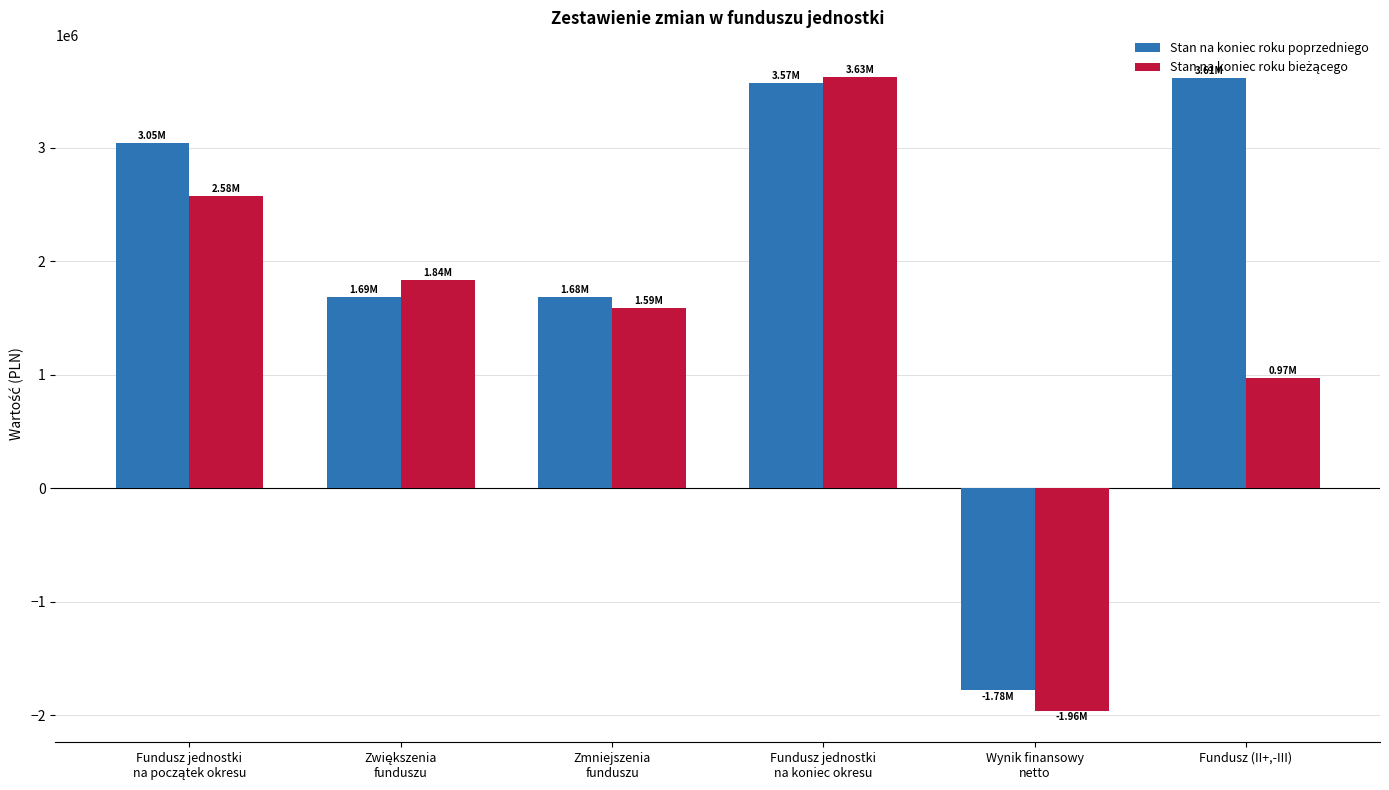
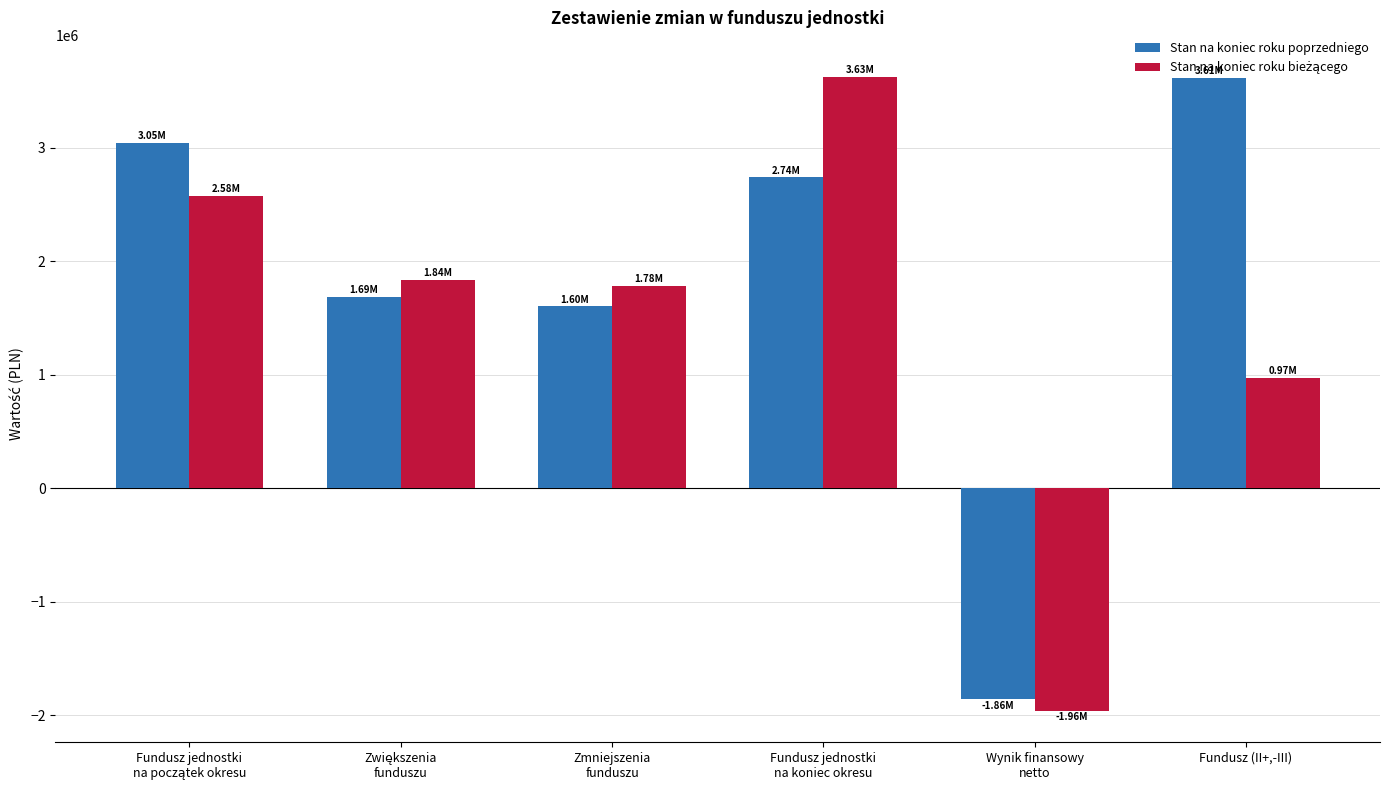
Stan na koniec roku poprzedniego, Zmniejszenia funduszu: 1.68M -> 1.60M
Stan na koniec roku bieżącego, Zmniejszenia funduszu: 1.59M -> 1.78M
Stan na koniec roku poprzedniego, Fundusz jednostki na koniec okresu: 3.57M -> 2.74M
Stan na koniec roku poprzedniego, Wynik finansowy netto: -1.78M -> -1.86M
